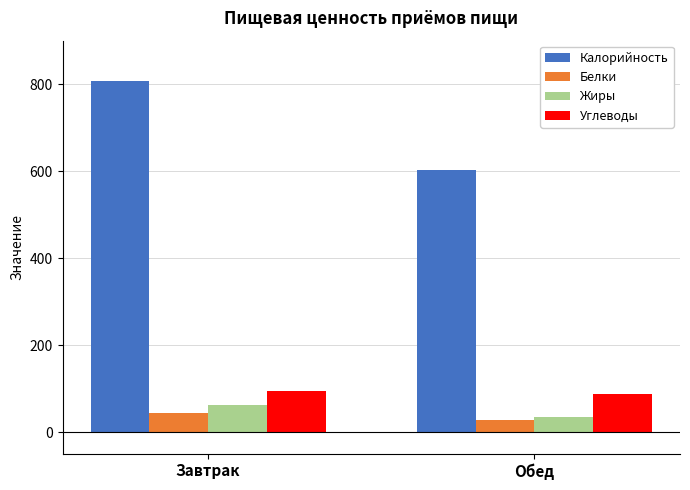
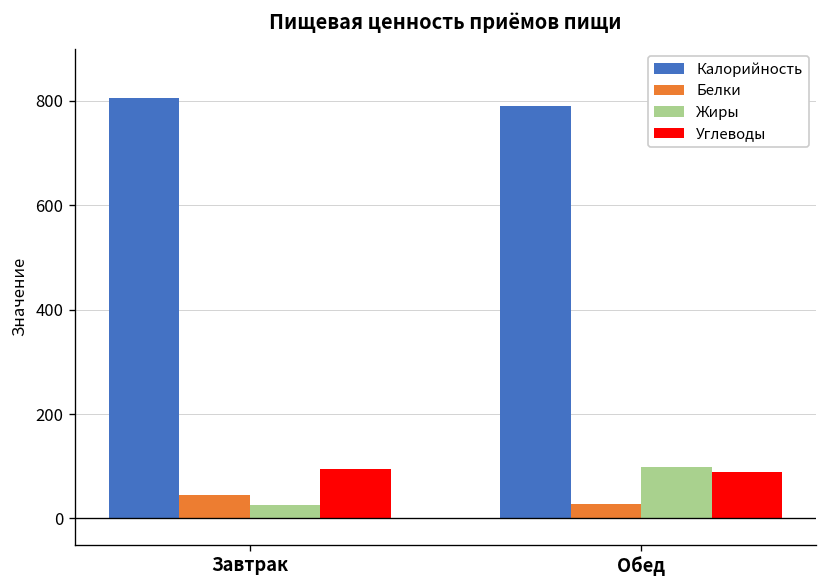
Жиры, Завтрак: 60 -> 30
Калорийность, Обед: 600 -> 790
Жиры, Обед: 40 -> 100
